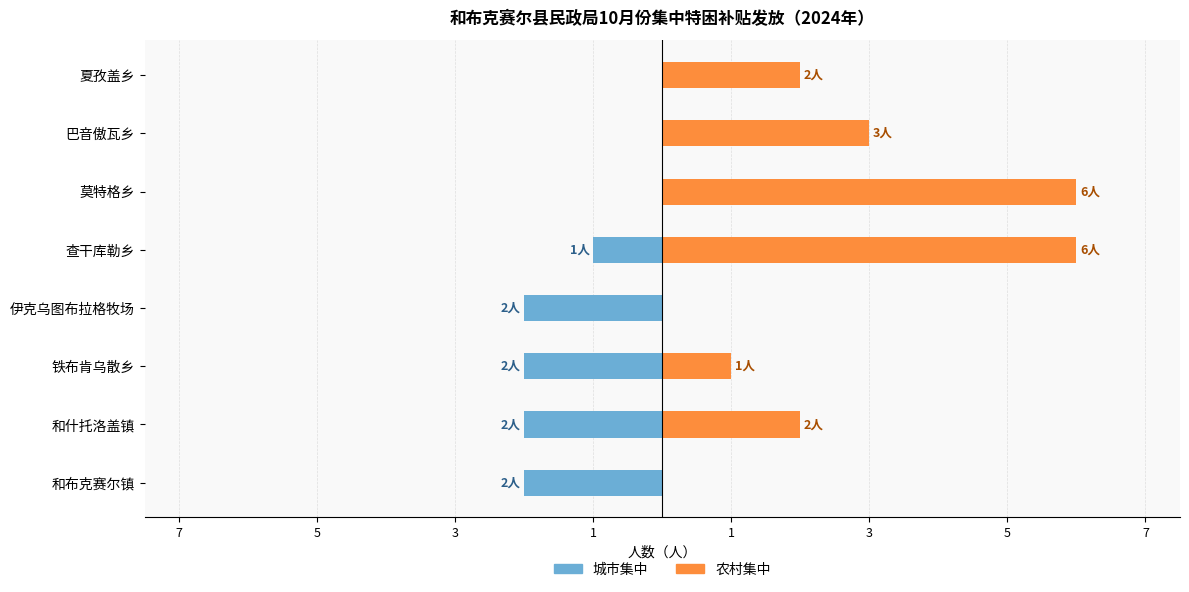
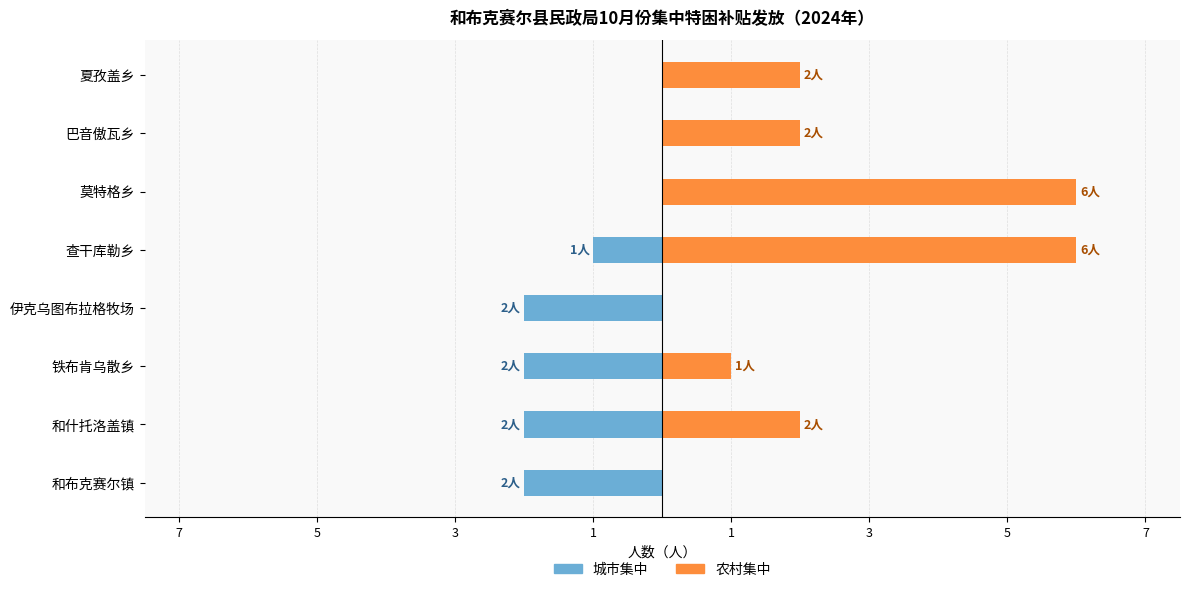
农村集中, 巴音傲瓦乡: 3人 -> 2人
